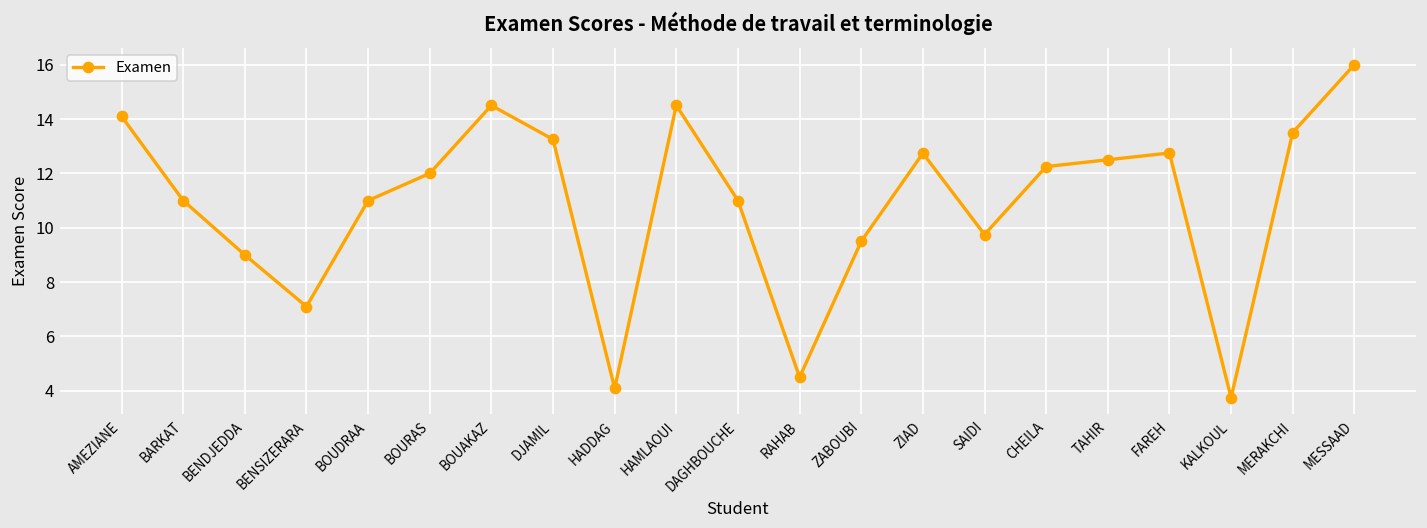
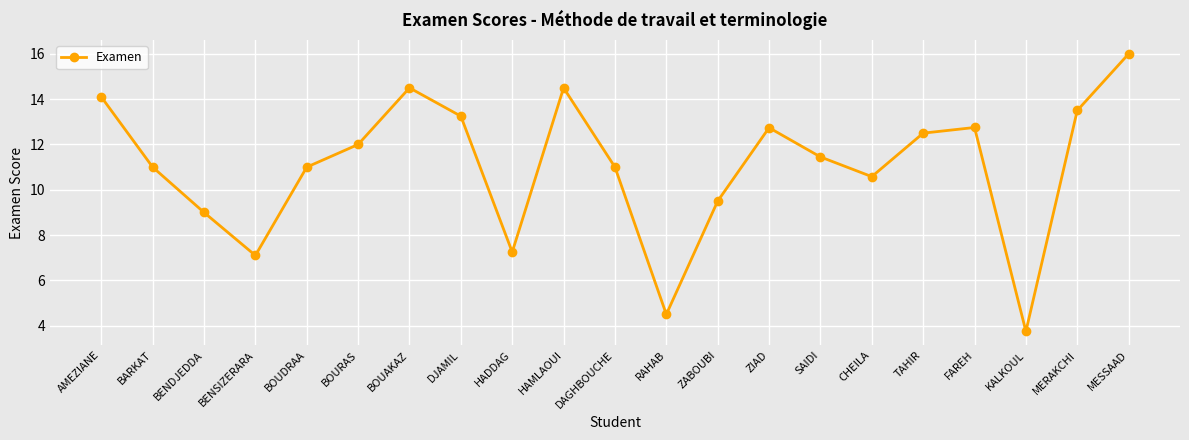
HADDAG: 4.1 -> 7.3
SAIDI: 9.8 -> 11.5
CHEILA: 12.3 -> 10.6
